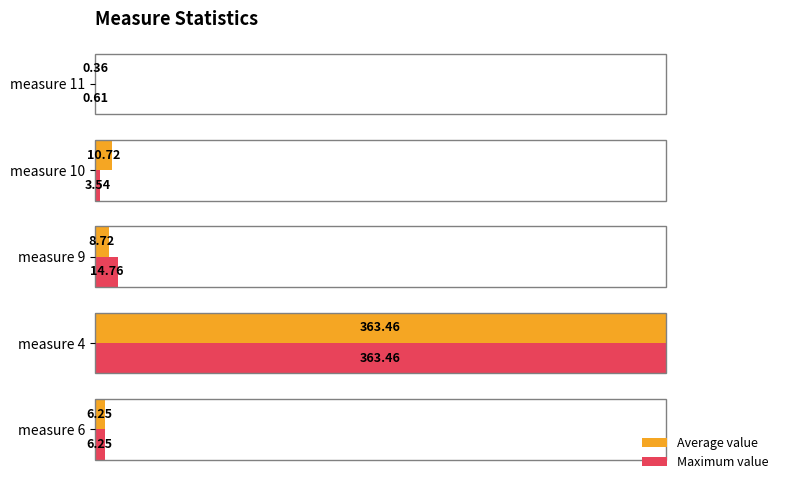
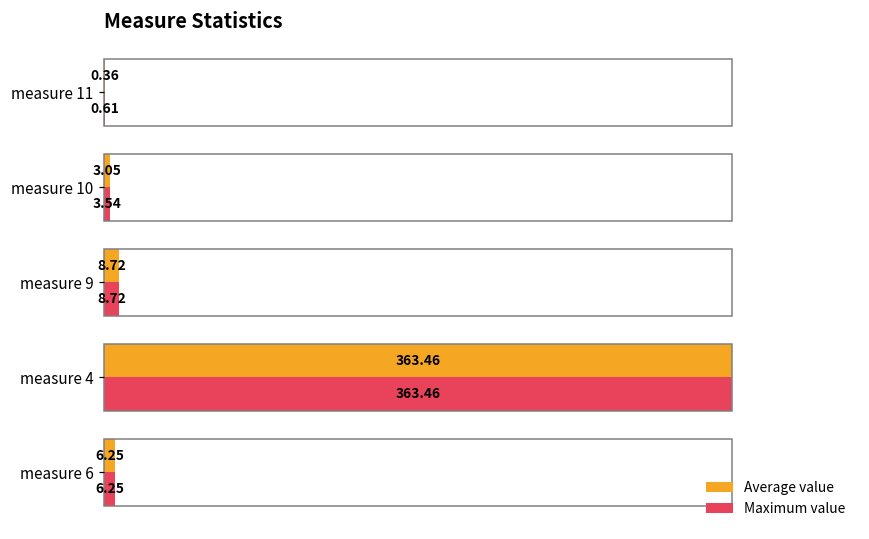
Average value, measure 10: 10.72 -> 3.05
Maximum value, measure 9: 14.76 -> 8.72
